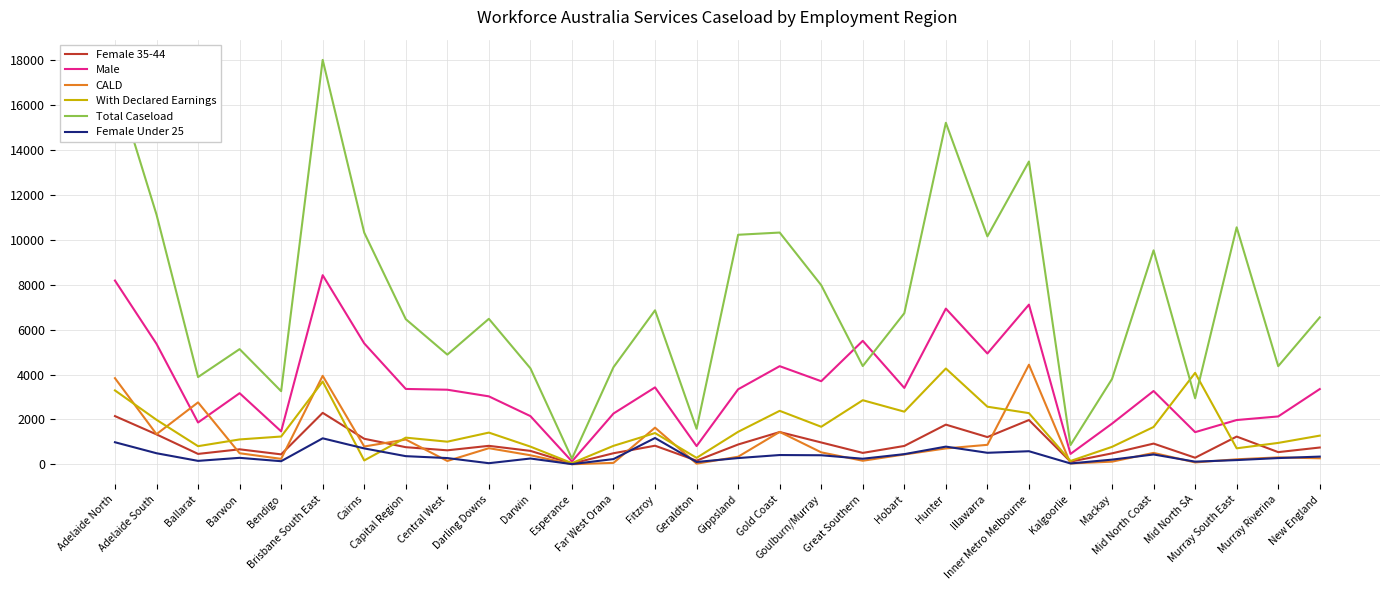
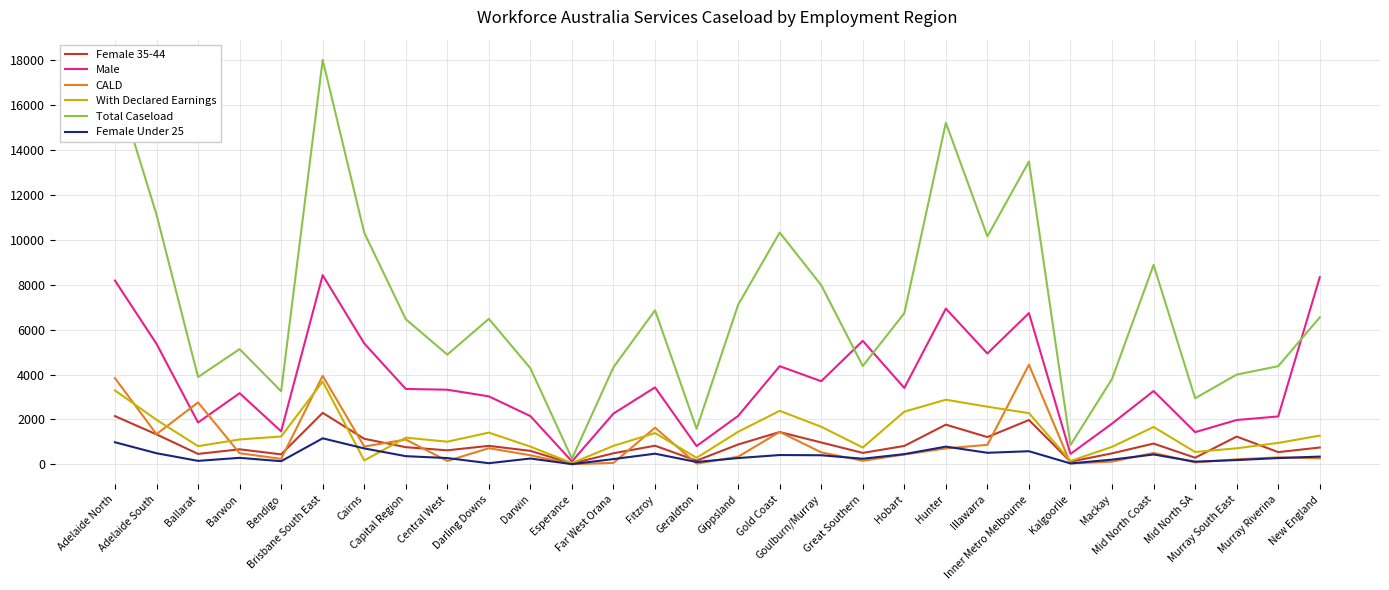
Female Under 25, Fitzroy: 1200 -> 500
Male, Gippsland: 3300 -> 2200
Total Caseload, Gippsland: 10200 -> 7100
With Declared Earnings, Great Southern: 2900 -> 800
With Declared Earnings, Hunter: 4300 -> 2900
Male, Inner Metro Melbourne: 7100 -> 6700
Total Caseload, Mid North Coast: 9500 -> 8900
With Declared Earnings, Mid North SA: 4100 -> 600
Total Caseload, Murray South East: 10600 -> 4000
Male, New England: 3400 -> 8300
